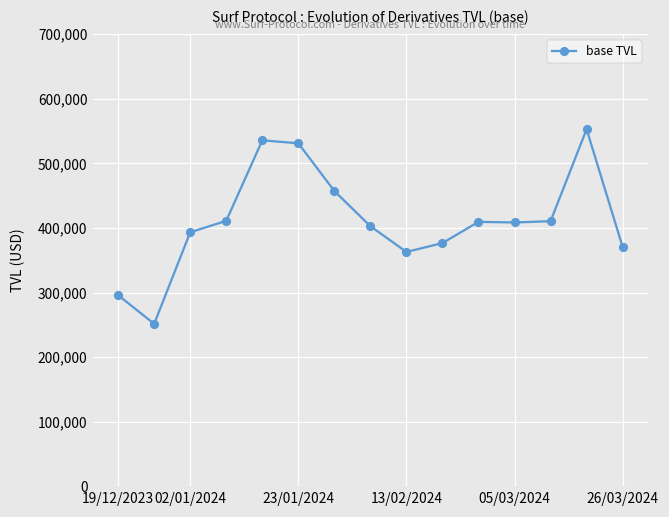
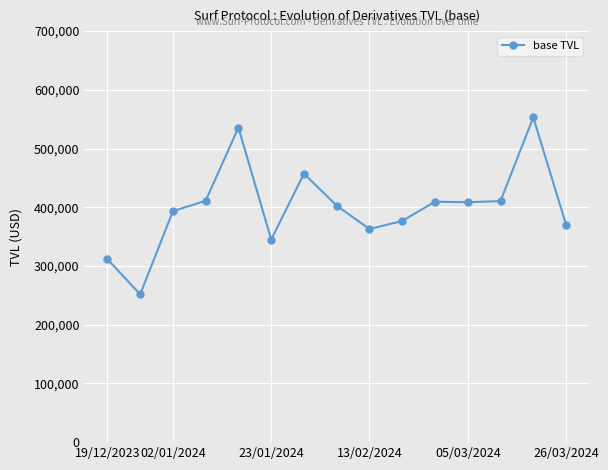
19/12/2023: 300,000 -> 310,000
23/01/2024: 530,000 -> 340,000
